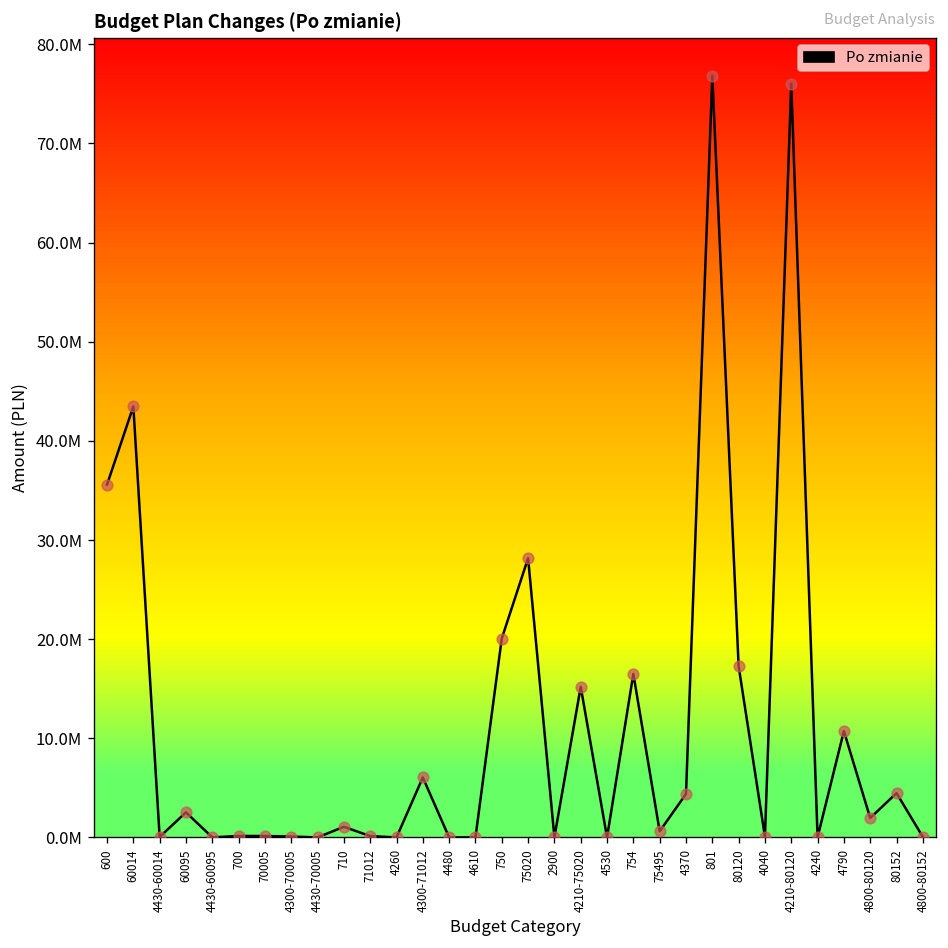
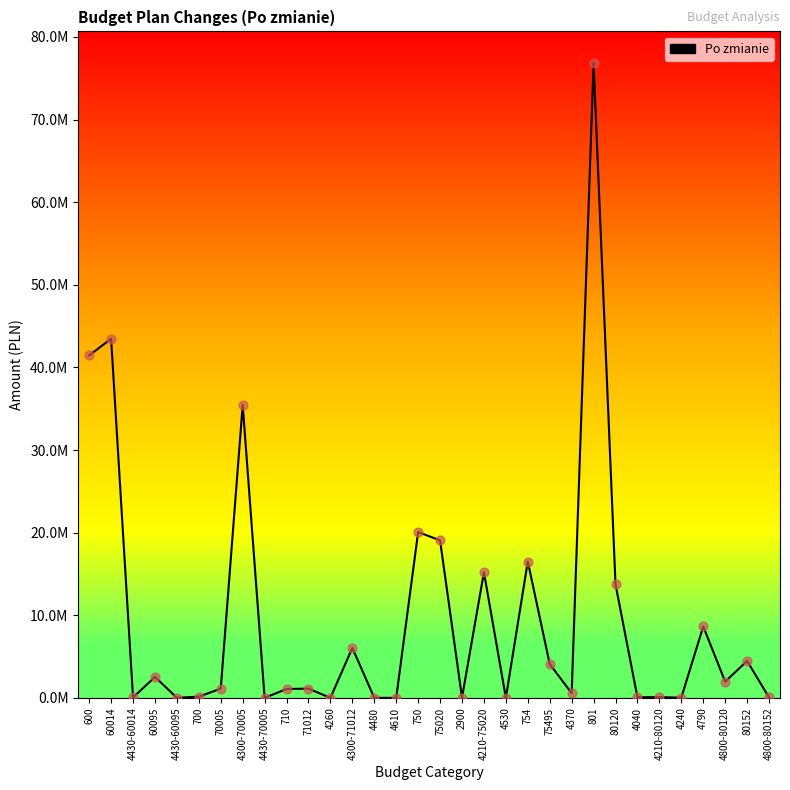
600: 36000000 -> 41000000
70005: 0 -> 1000000
4300-70005: 0 -> 35000000
71012: 0 -> 1000000
75020: 28000000 -> 19000000
75495: 1000000 -> 4000000
4370: 4000000 -> 1000000
80120: 17000000 -> 14000000
4210-80120: 76000000 -> 0
4790: 11000000 -> 9000000
